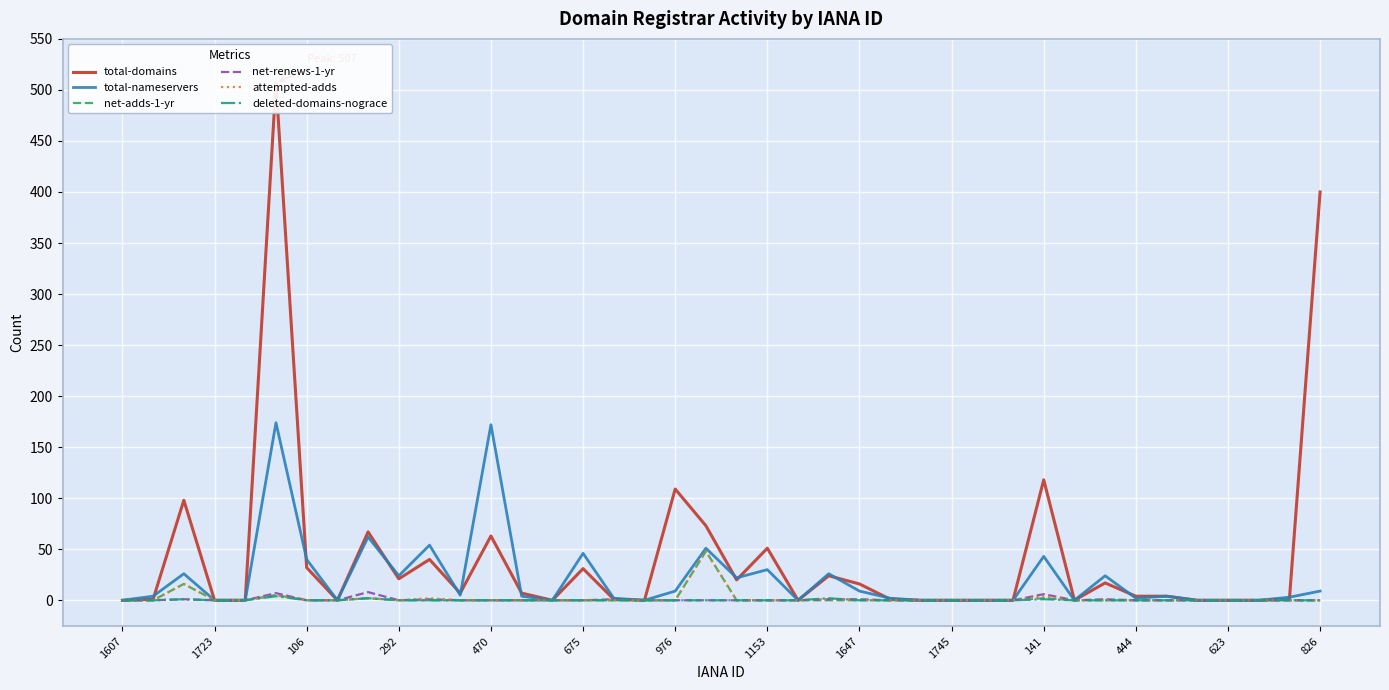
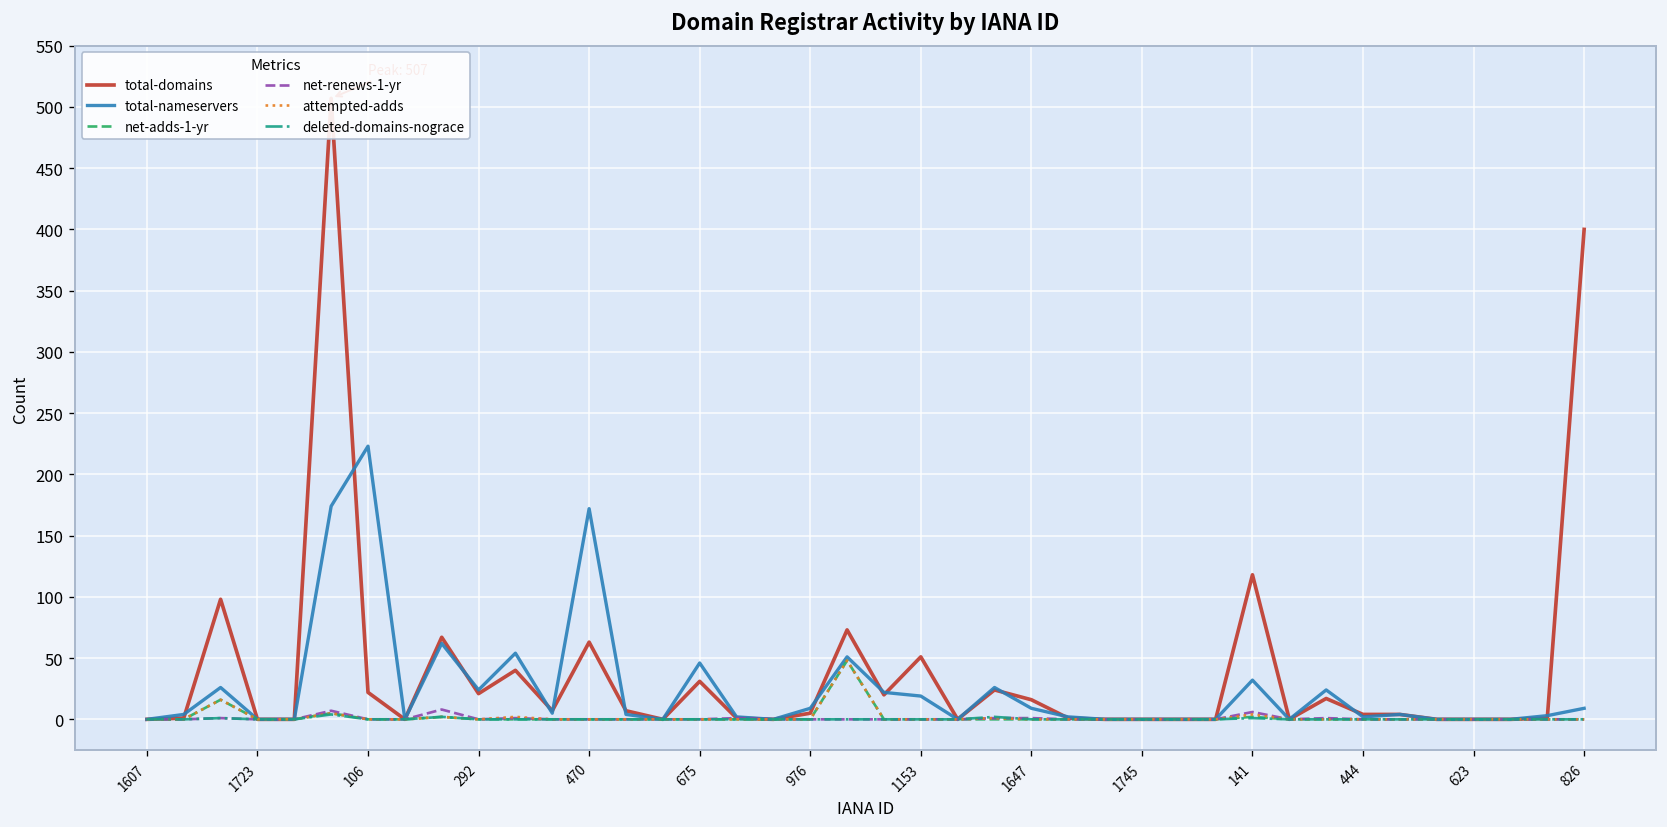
total-domains, 106: 32 -> 22
total-nameservers, 106: 40 -> 223
total-domains, 976: 109 -> 5
total-nameservers, 1153: 30 -> 19
total-nameservers, 141: 43 -> 32
